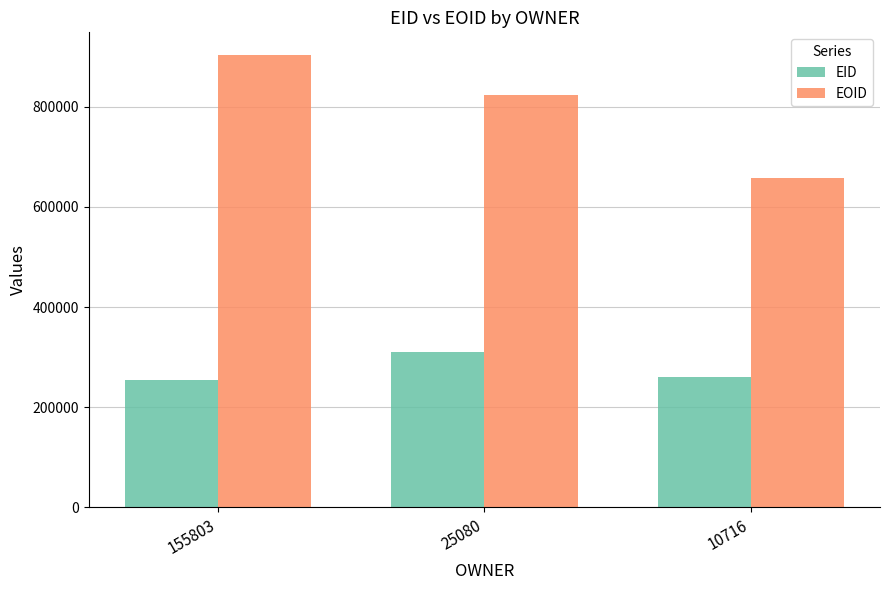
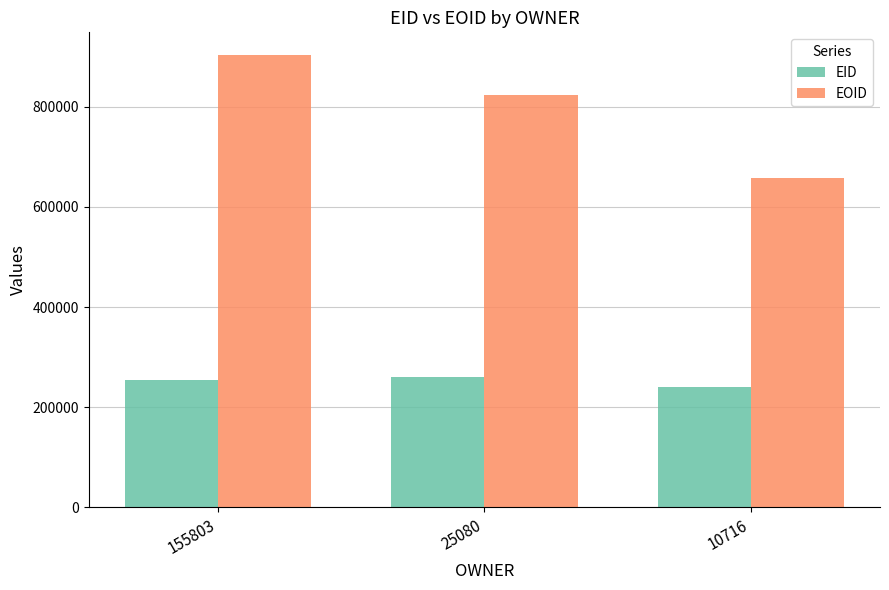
EID, 25080: 310000 -> 260000
EID, 10716: 260000 -> 240000
